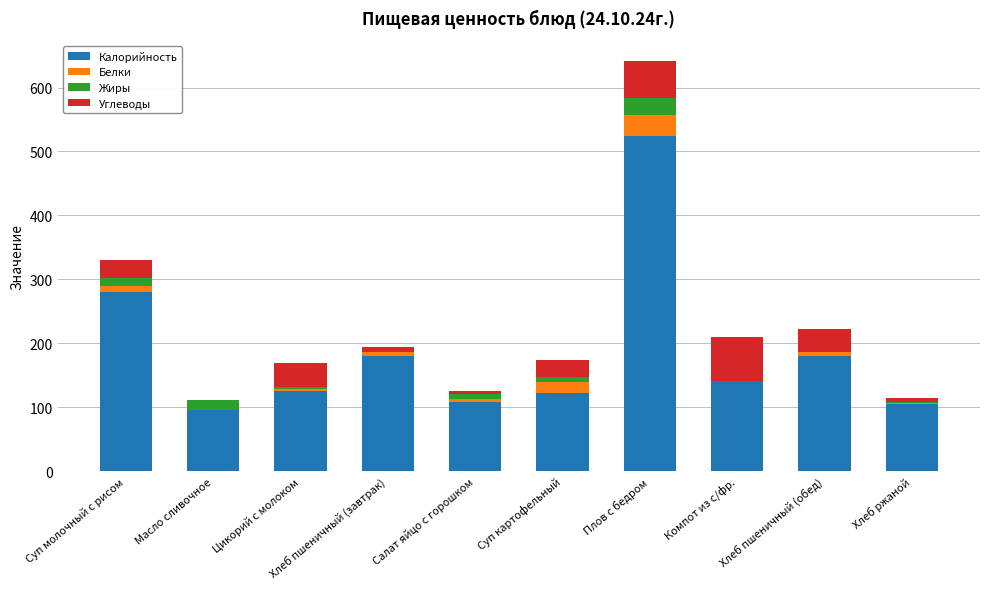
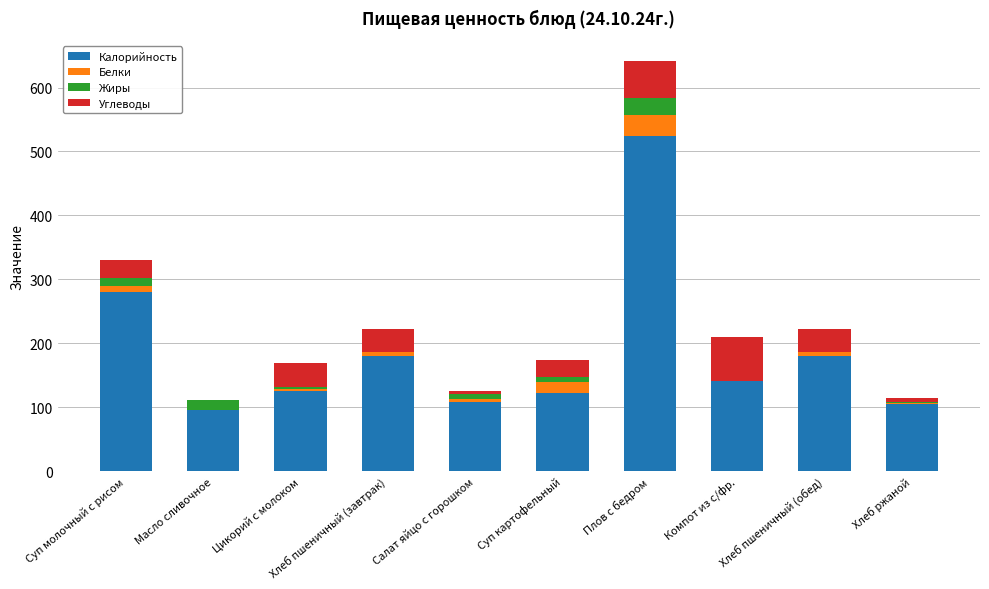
Углеводы, Хлеб пшеничный (завтрак): 10 -> 40
